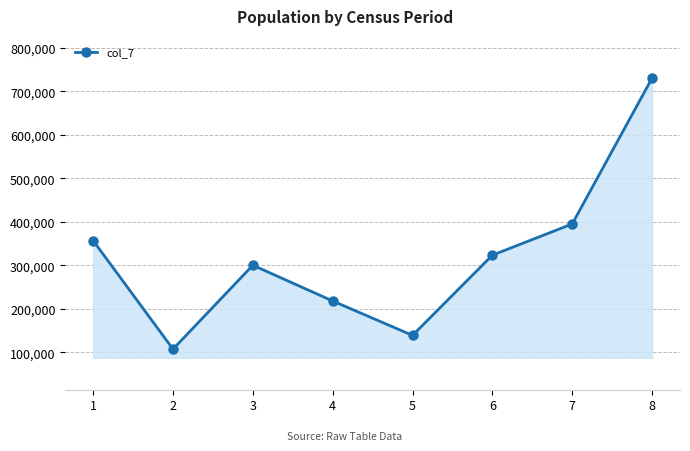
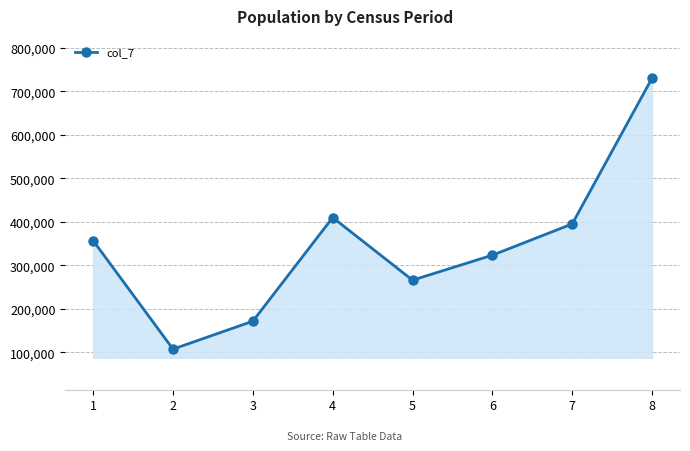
3: 300,000 -> 170,000
4: 220,000 -> 410,000
5: 140,000 -> 270,000
